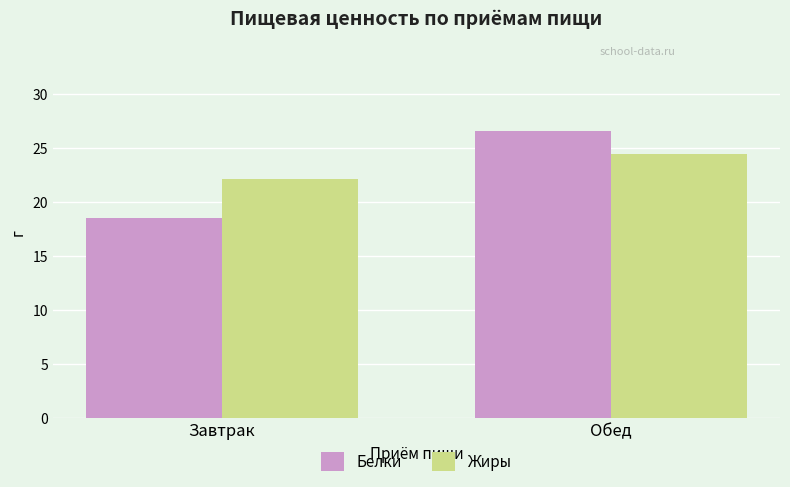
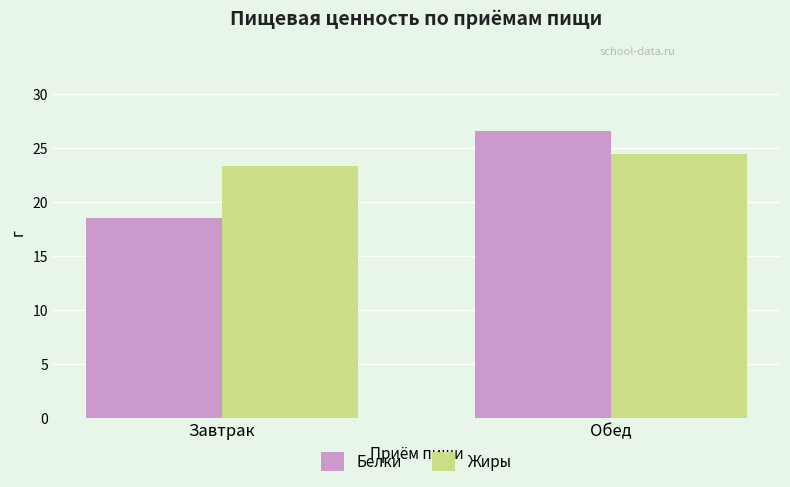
Жиры, Завтрак: 22.1 -> 23.3
